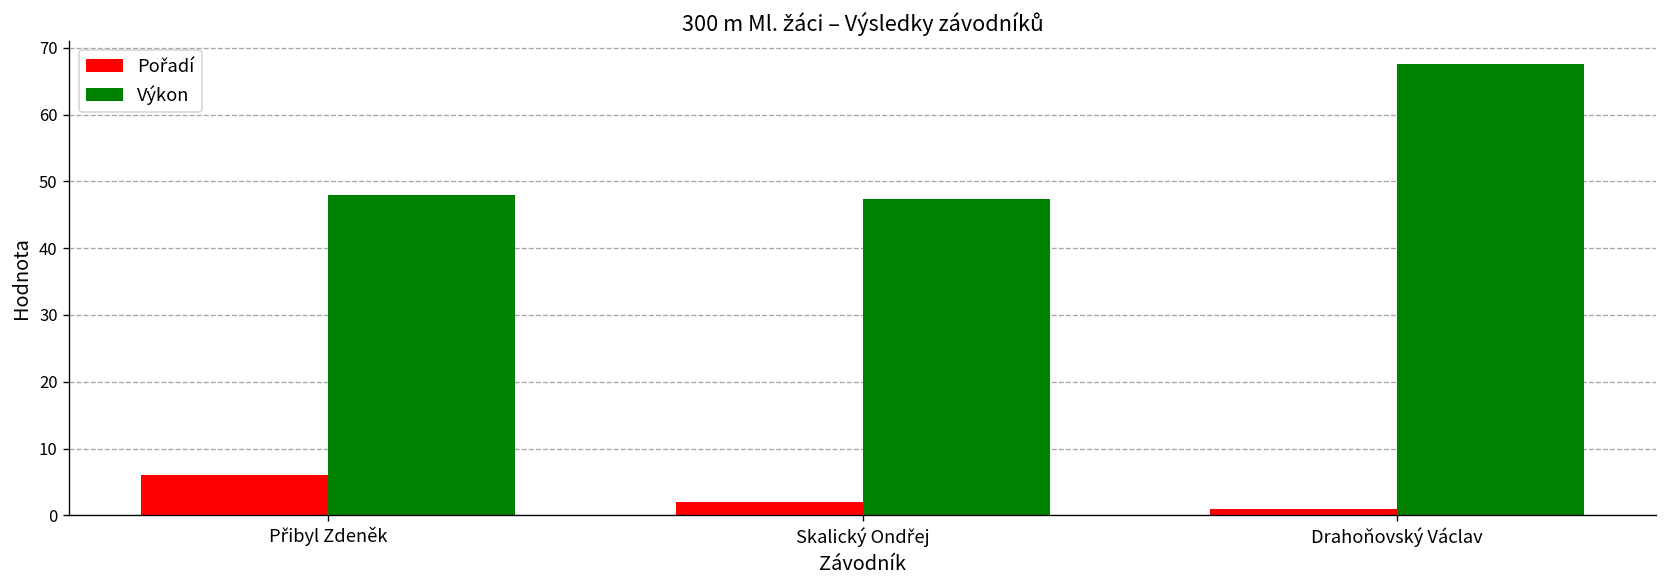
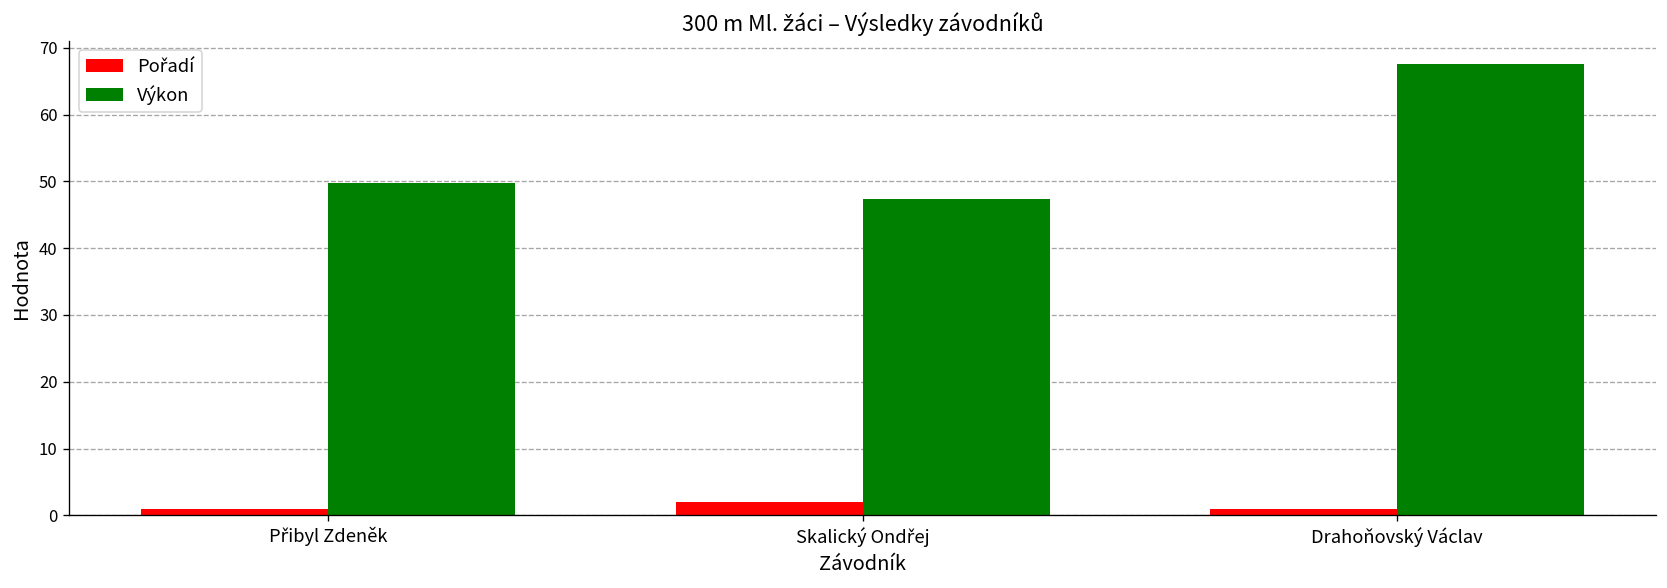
Pořadí, Přibyl Zdeněk: 6 -> 1
Výkon, Přibyl Zdeněk: 48 -> 50
